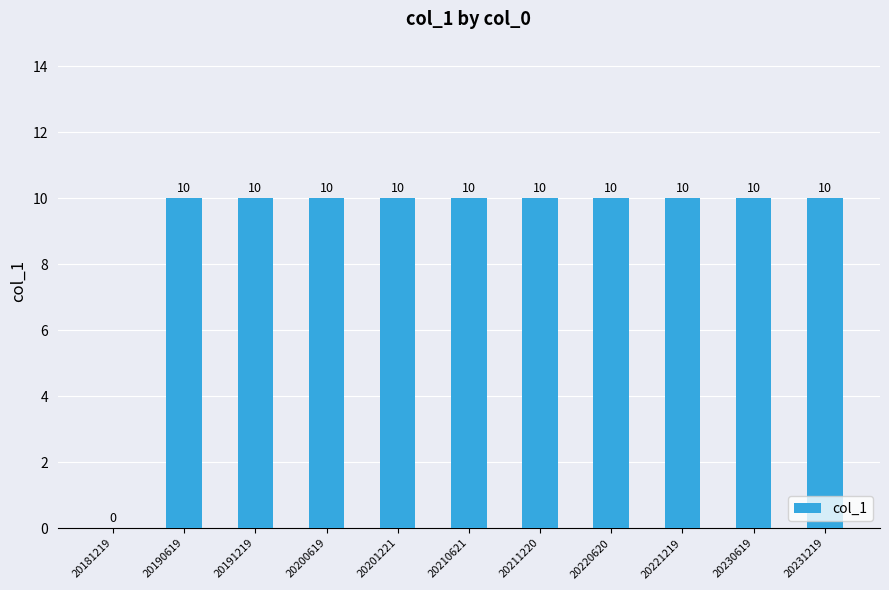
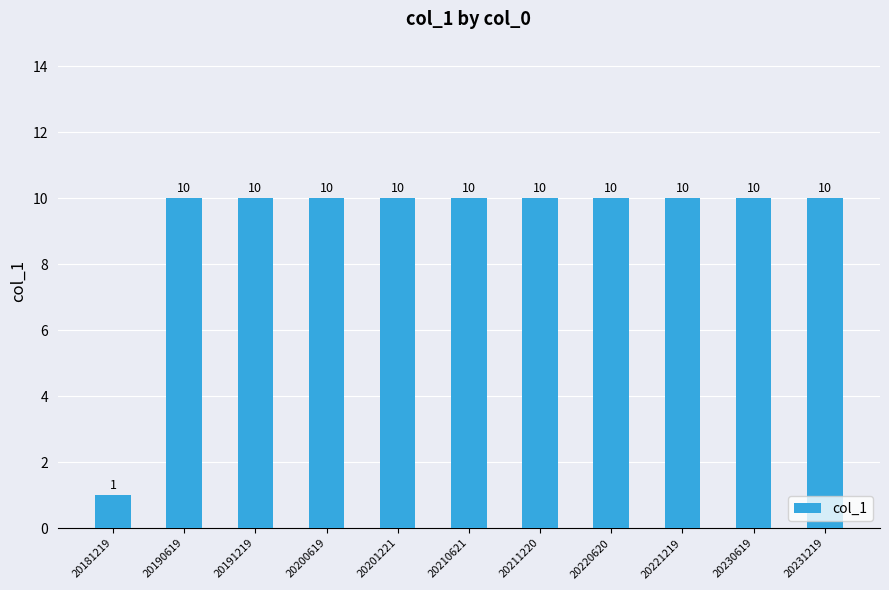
20181219: 0 -> 1
